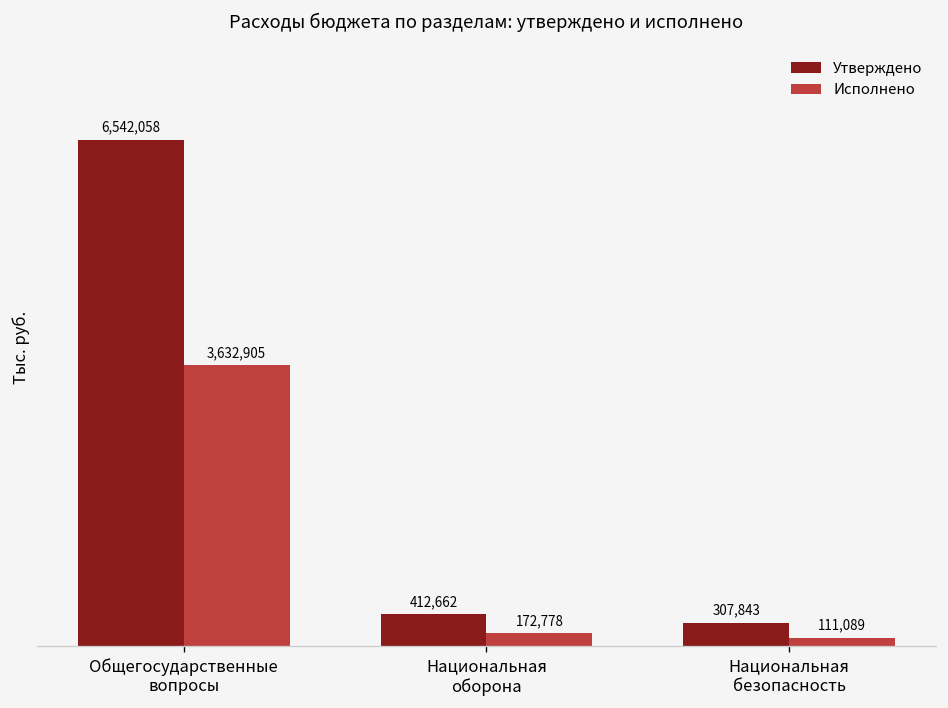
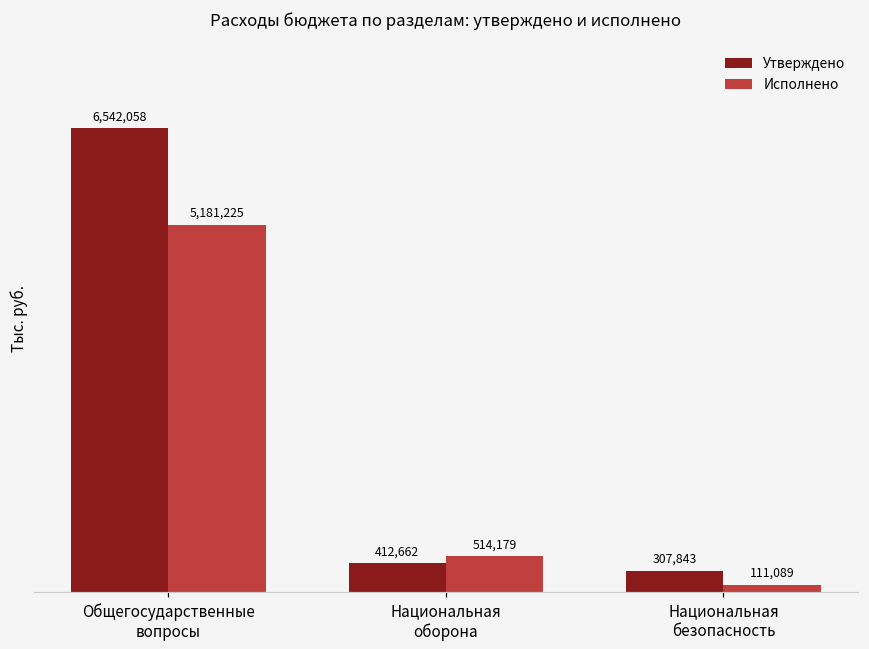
Исполнено, Общегосударственные вопросы: 3,632,905 -> 5,181,225
Исполнено, Национальная оборона: 172,778 -> 514,179
